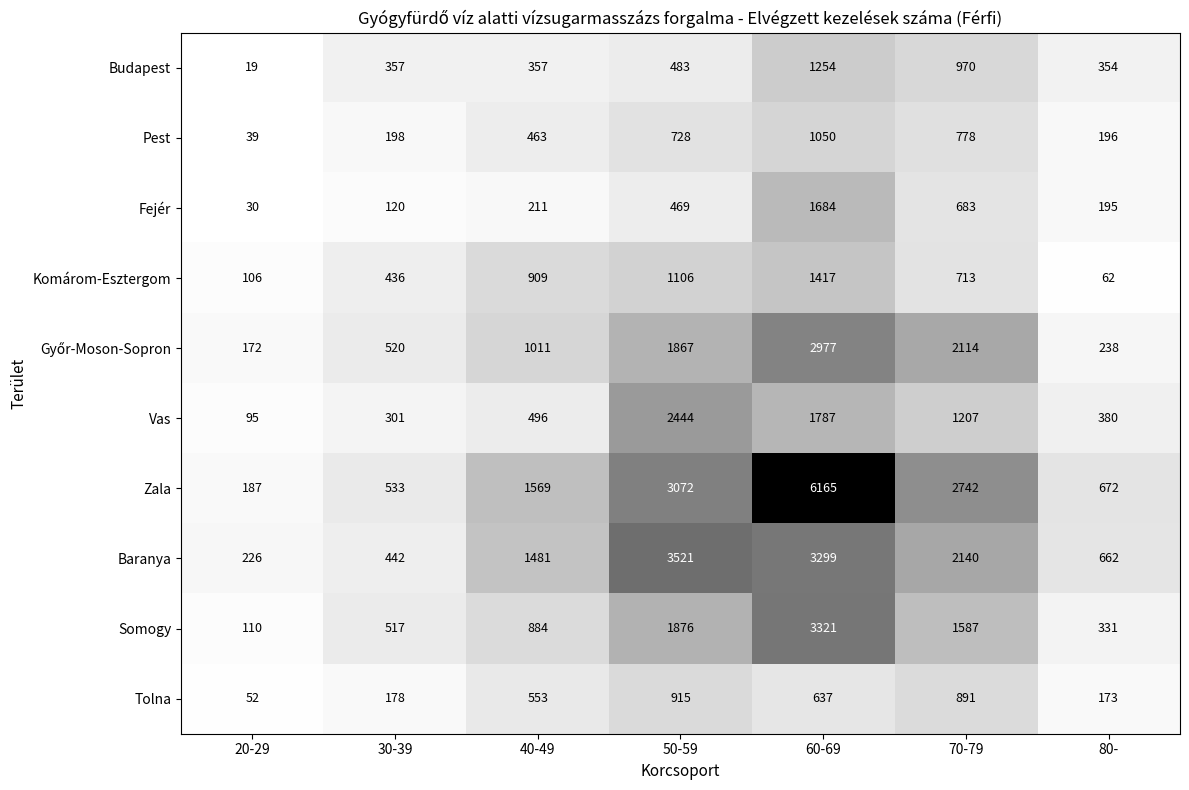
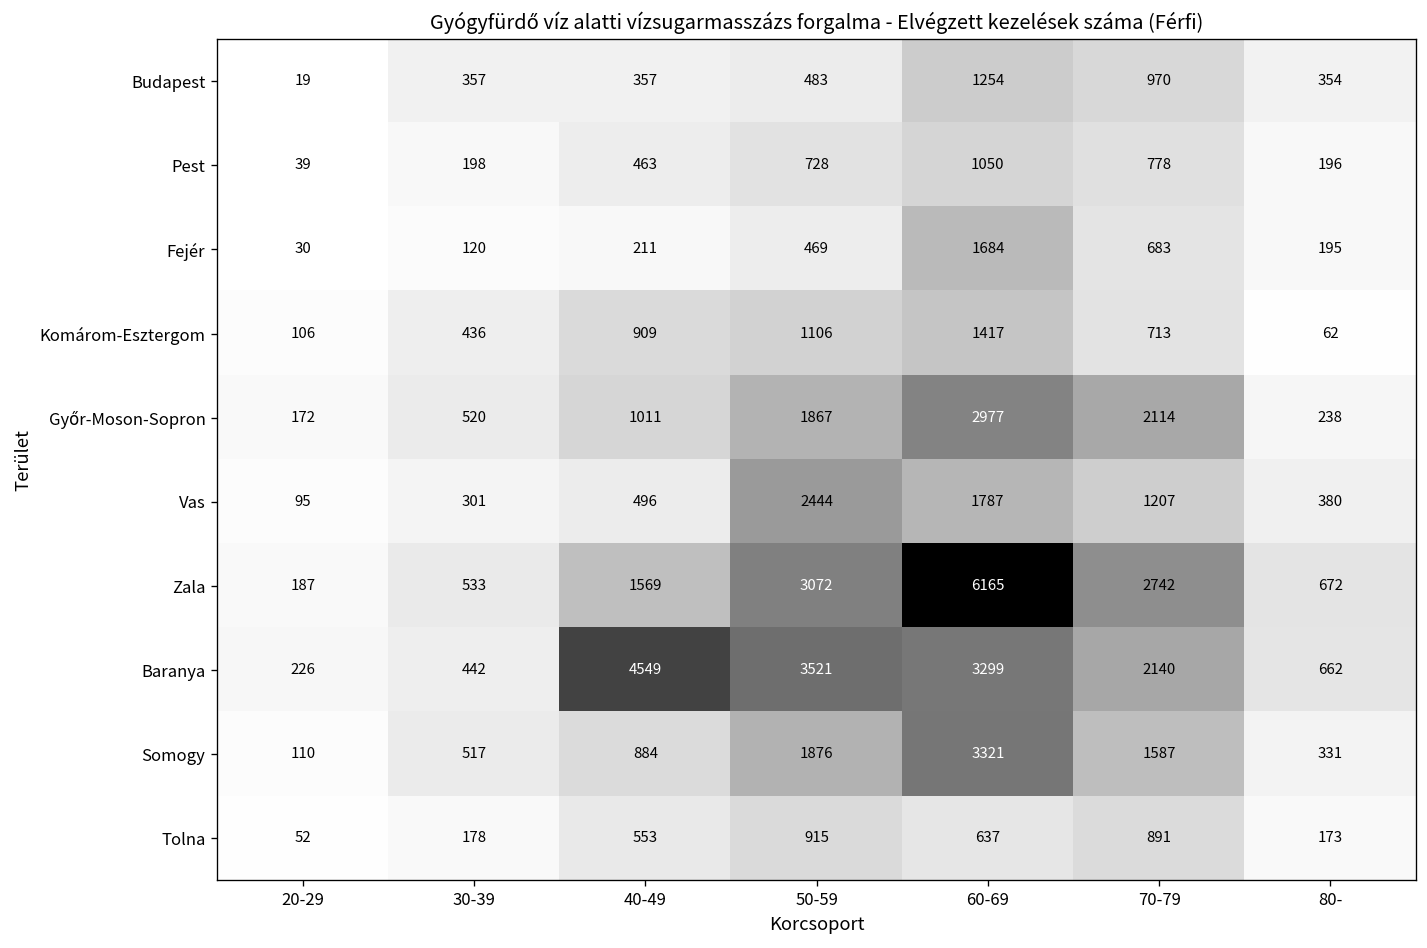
Baranya, 40-49: 1481 -> 4549
